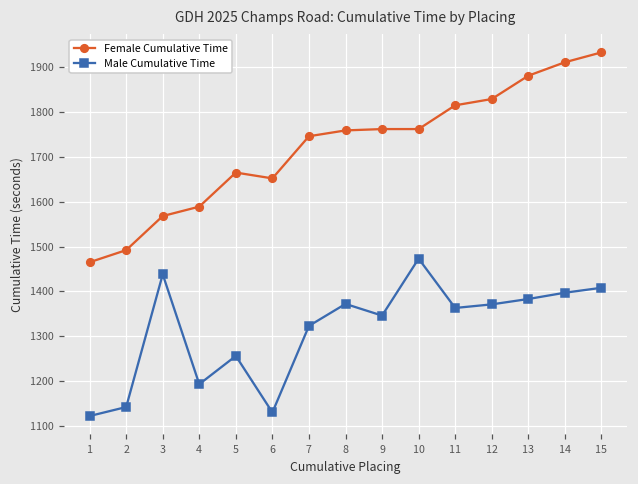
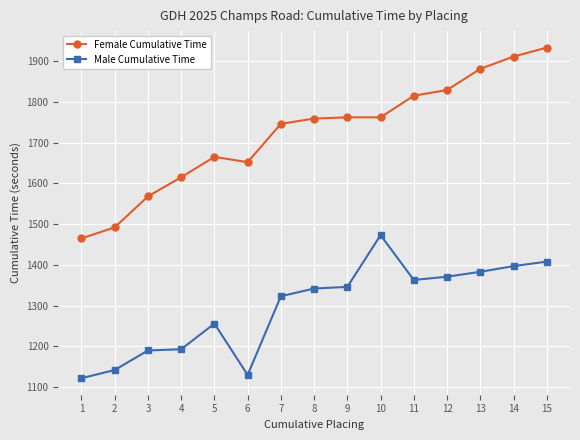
Male Cumulative Time, 3: 1440 -> 1190
Female Cumulative Time, 4: 1590 -> 1620
Male Cumulative Time, 8: 1370 -> 1340
